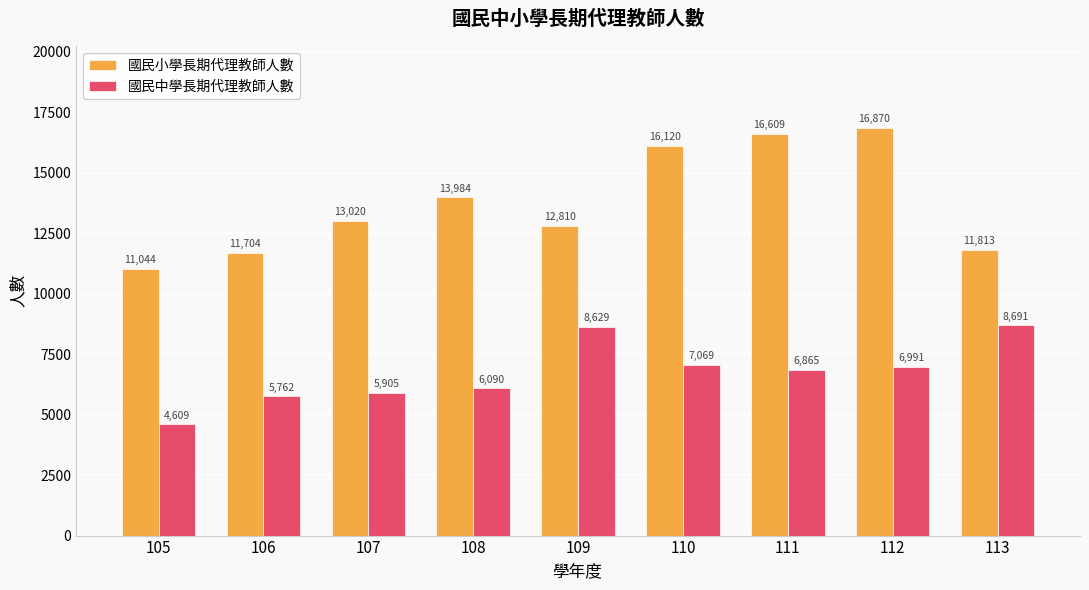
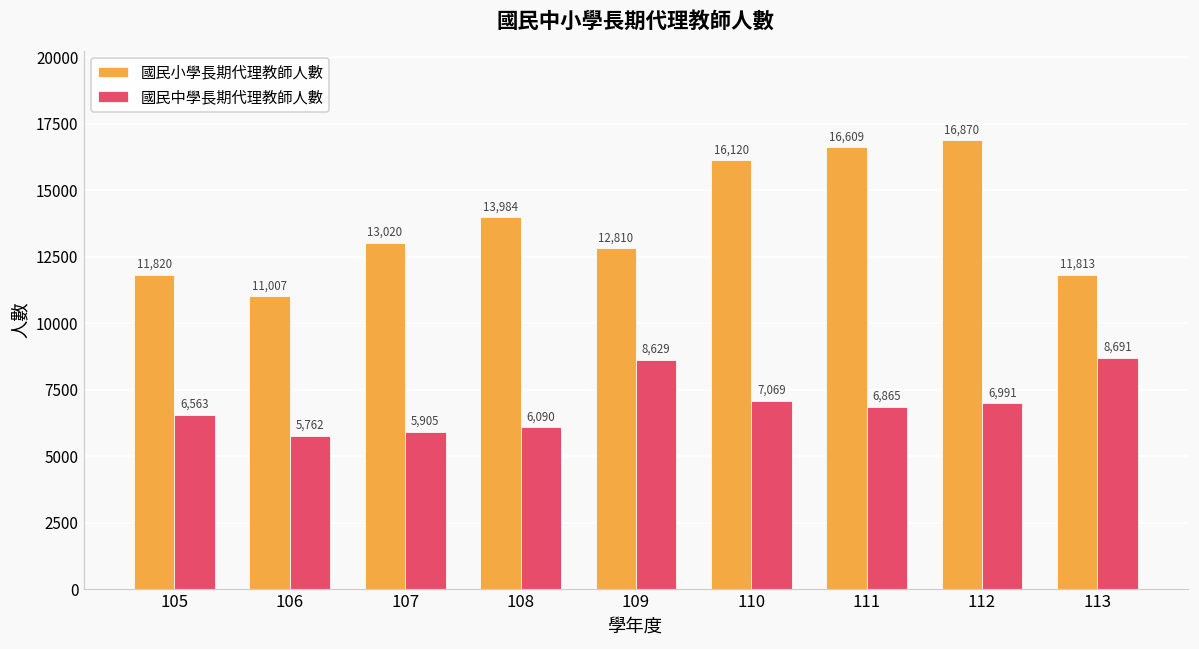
國民小學長期代理教師人數, 105: 11,044 -> 11,820
國民中學長期代理教師人數, 105: 4,609 -> 6,563
國民小學長期代理教師人數, 106: 11,704 -> 11,007
